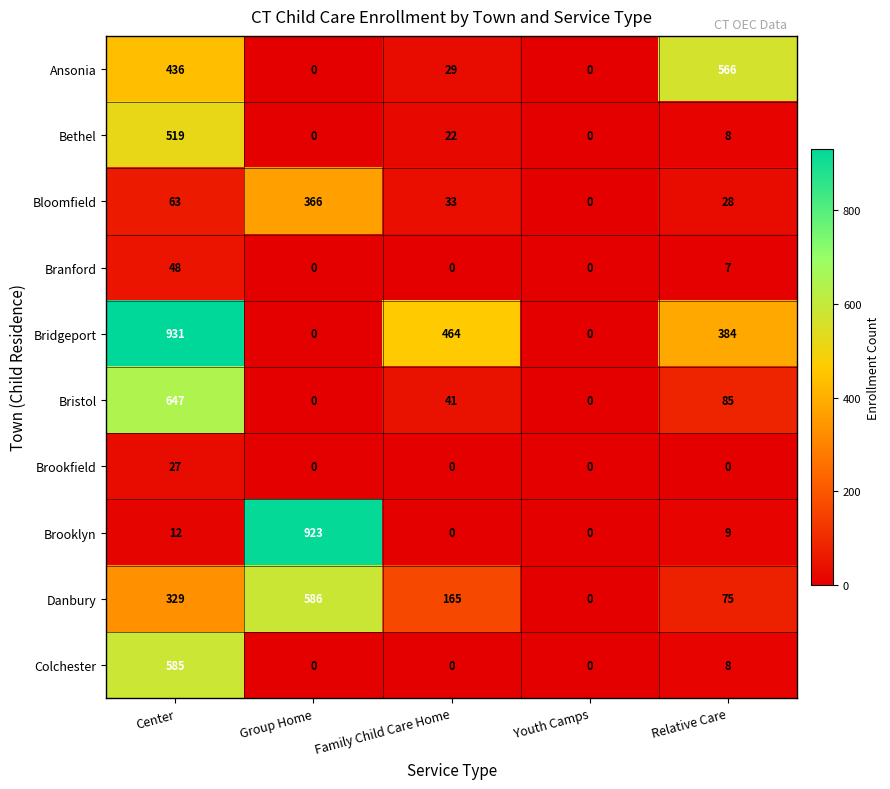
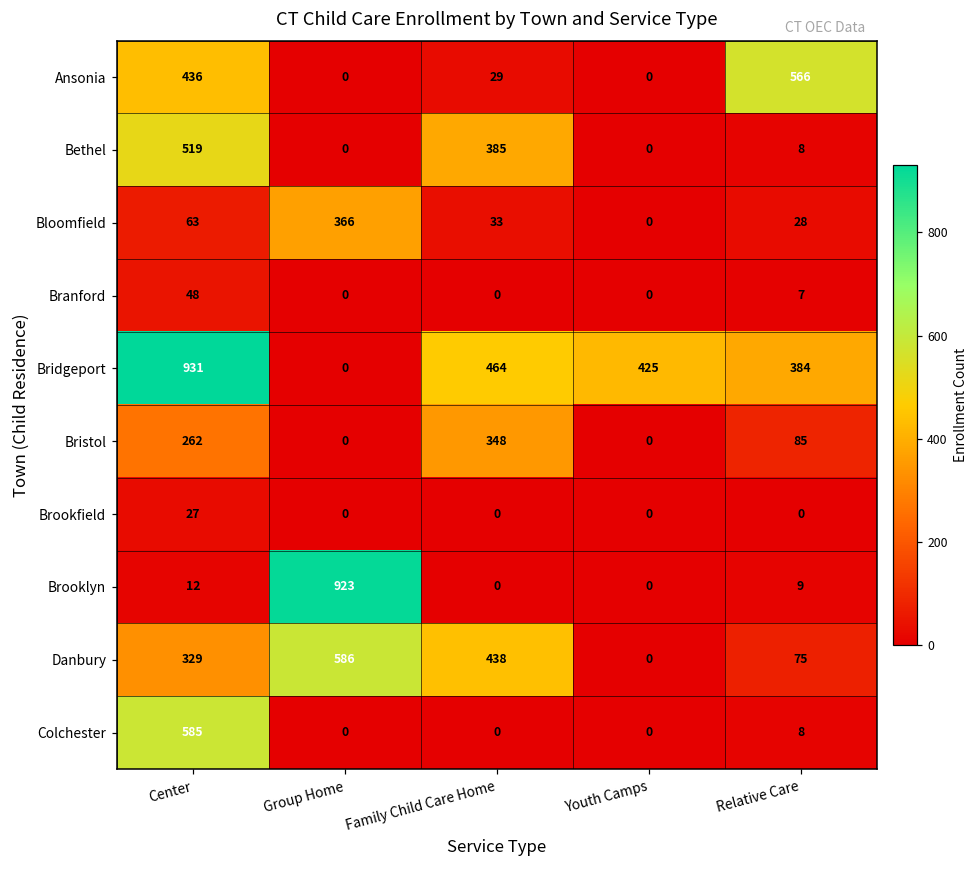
Bethel, Family Child Care Home: 22 -> 385
Bridgeport, Youth Camps: 0 -> 425
Bristol, Center: 647 -> 262
Bristol, Family Child Care Home: 41 -> 348
Danbury, Family Child Care Home: 165 -> 438
